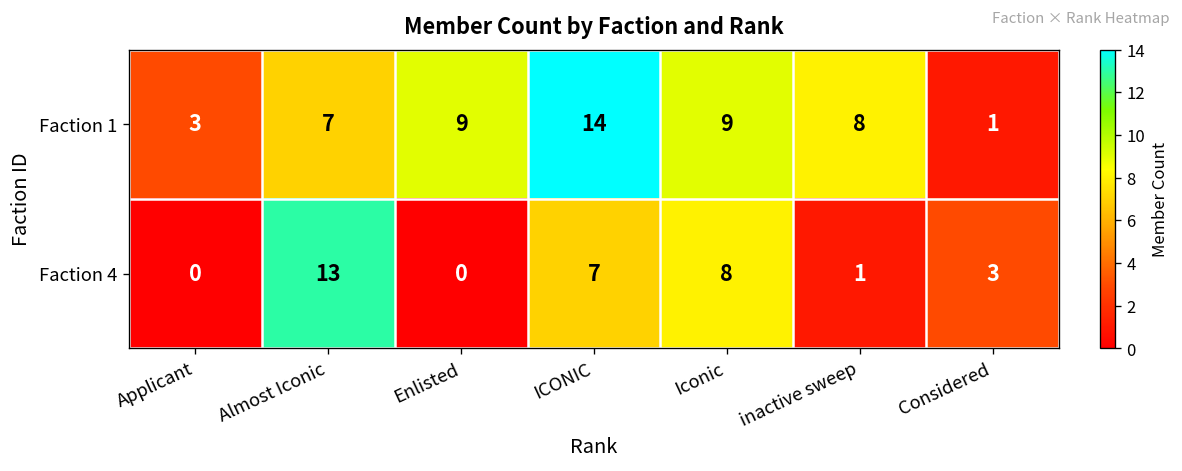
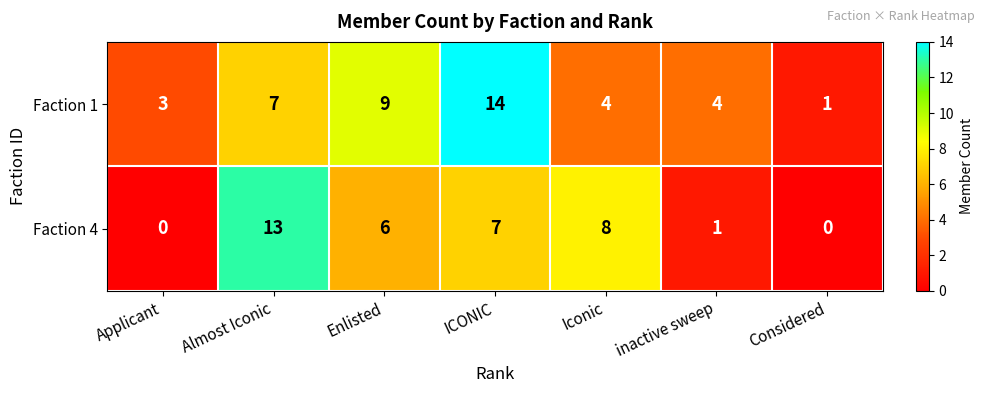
Faction 1, Iconic: 9 -> 4
Faction 1, inactive sweep: 8 -> 4
Faction 4, Enlisted: 0 -> 6
Faction 4, Considered: 3 -> 0
